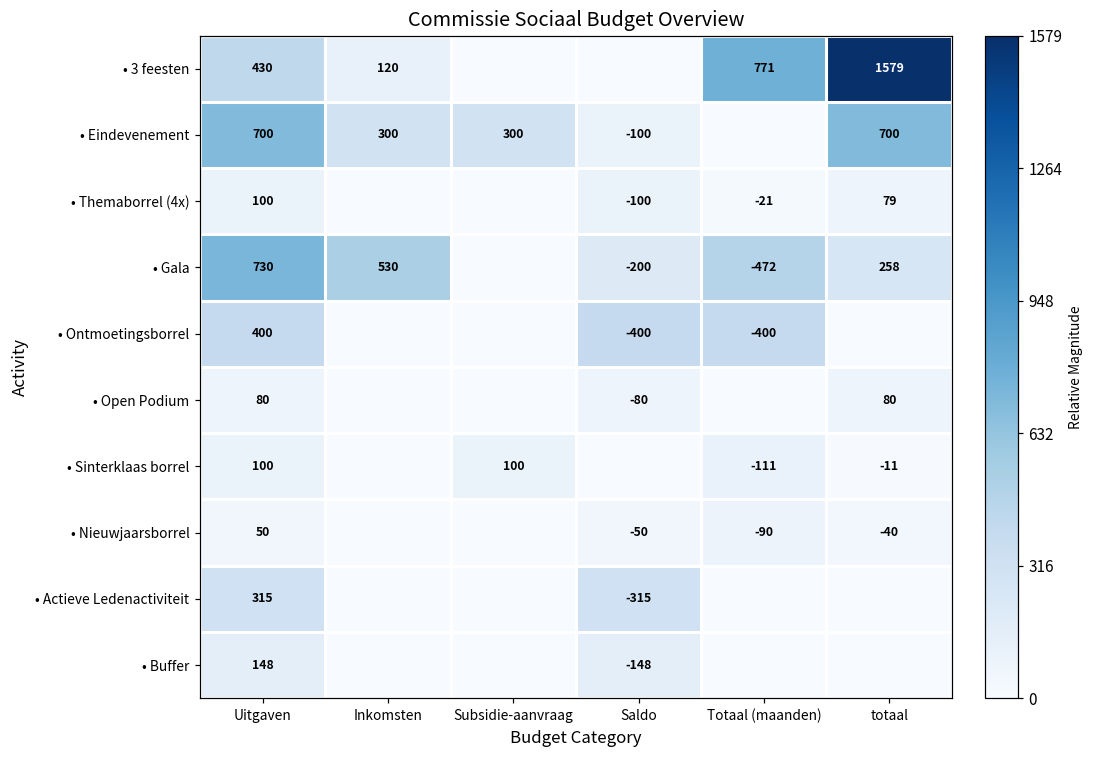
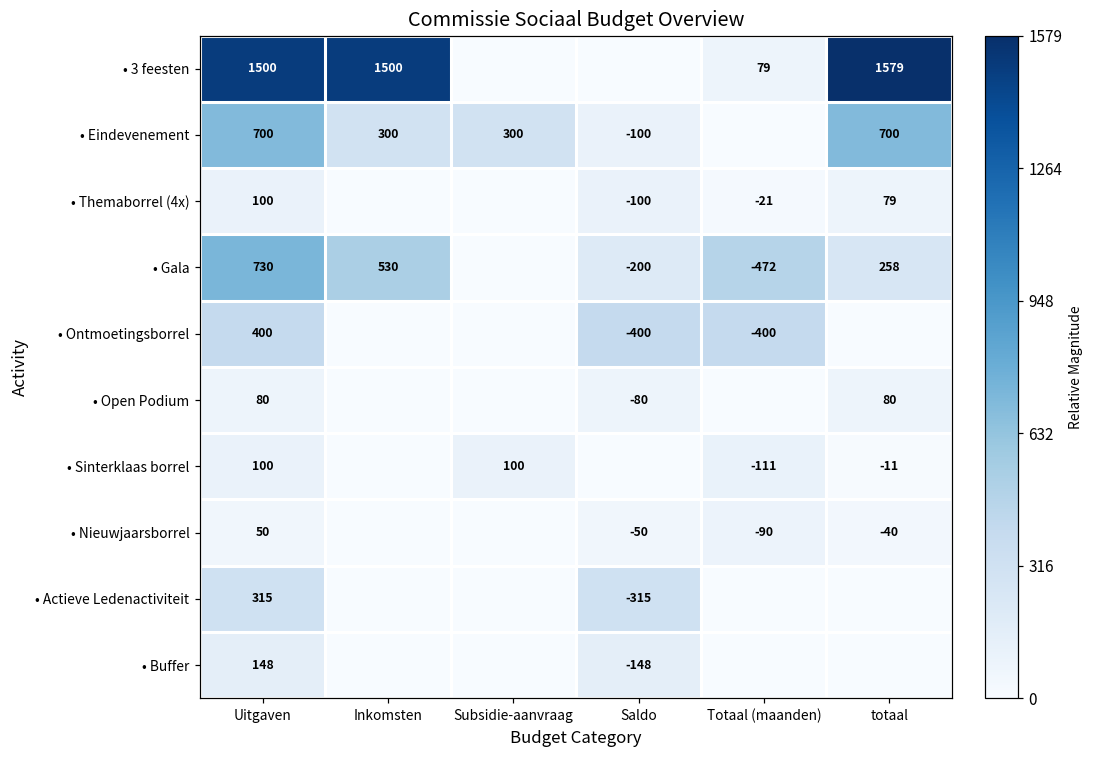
• 3 feesten, Uitgaven: 430 -> 1500
• 3 feesten, Inkomsten: 120 -> 1500
• 3 feesten, Totaal (maanden): 771 -> 79
